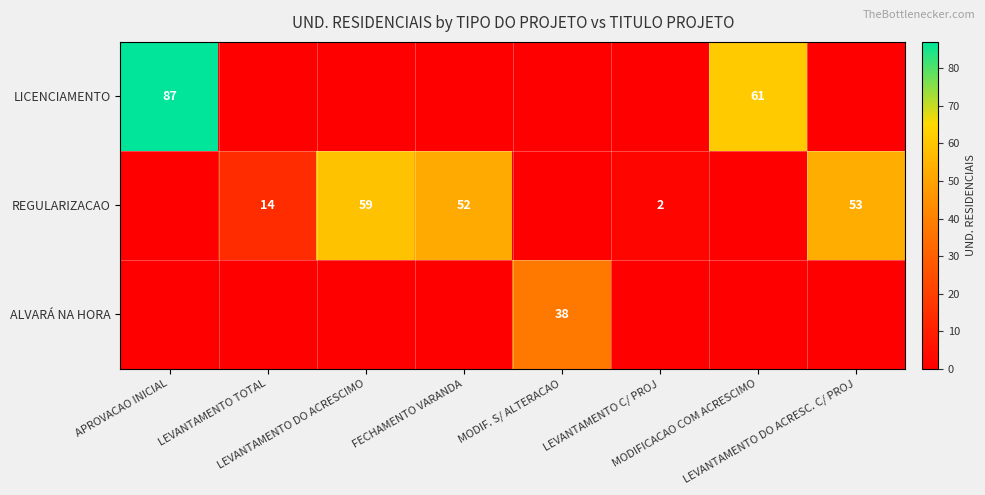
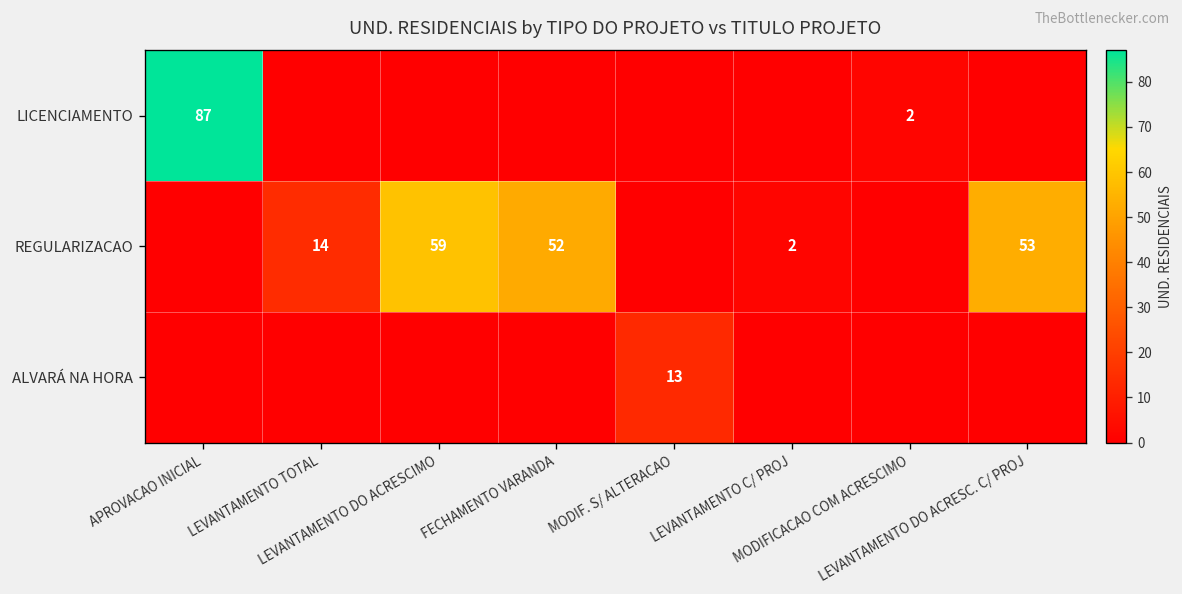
LICENCIAMENTO, MODIFICACAO COM ACRESCIMO: 61 -> 2
ALVARÁ NA HORA, MODIF. S/ ALTERACAO: 38 -> 13
